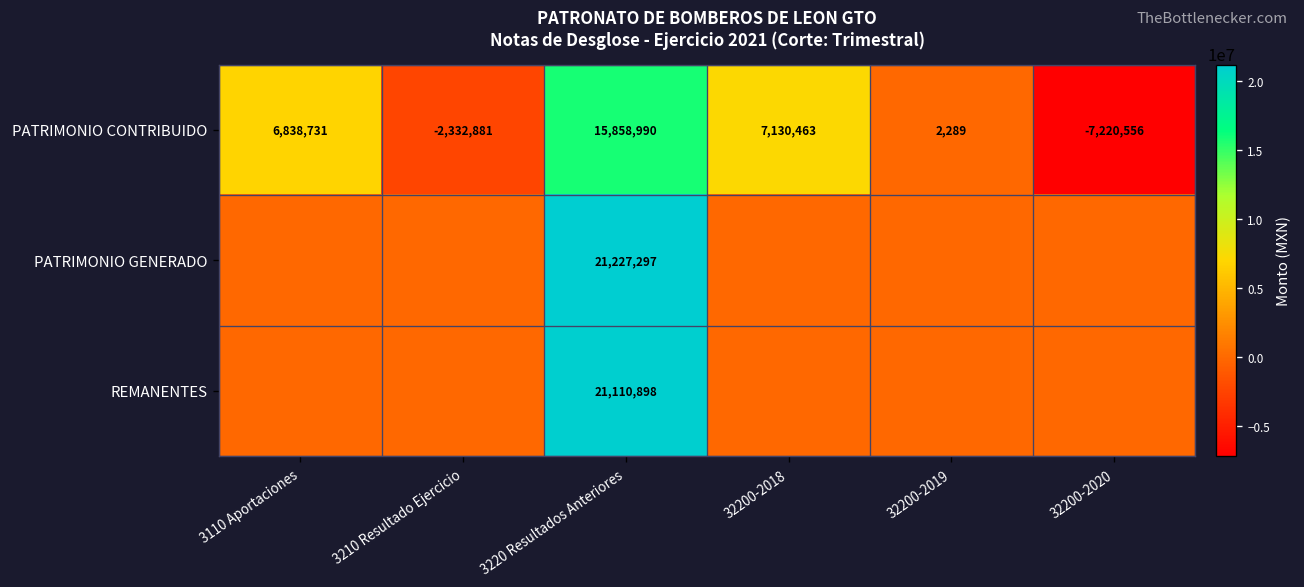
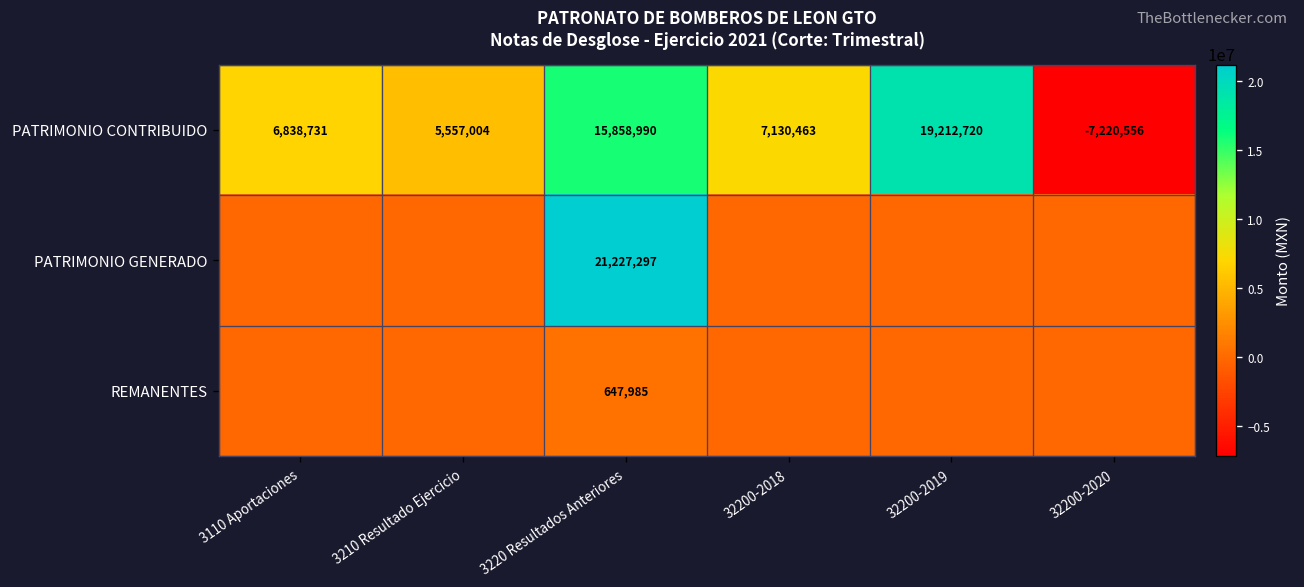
PATRIMONIO CONTRIBUIDO, 3210 Resultado Ejercicio: -2,332,881 -> 5,557,004
PATRIMONIO CONTRIBUIDO, 32200-2019: 2,289 -> 19,212,720
REMANENTES, 3220 Resultados Anteriores: 21,110,898 -> 647,985
